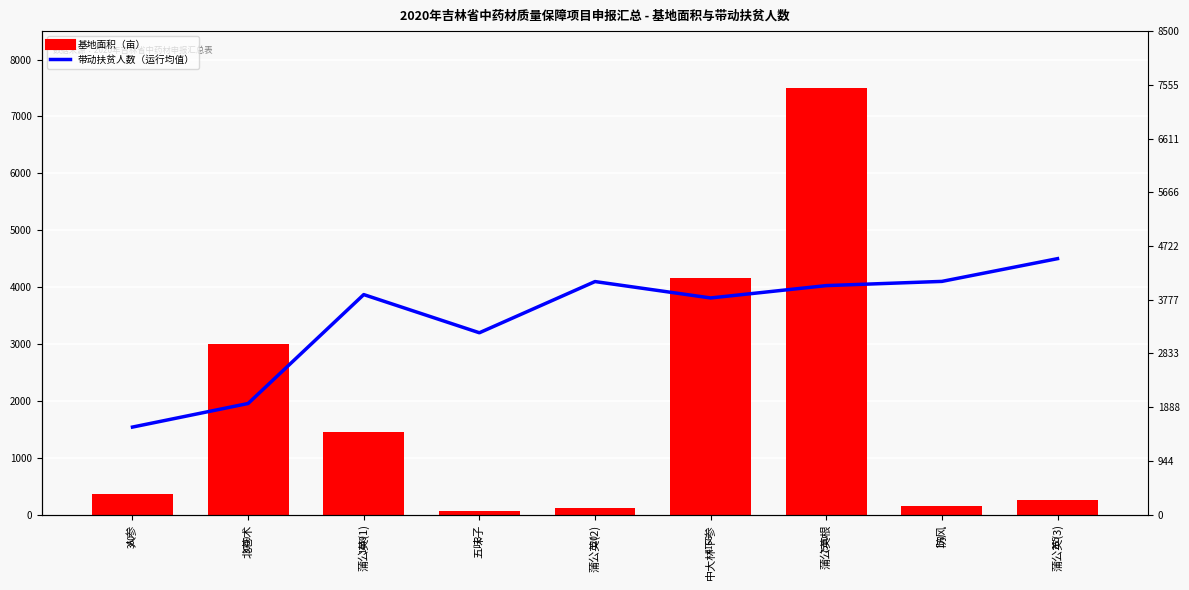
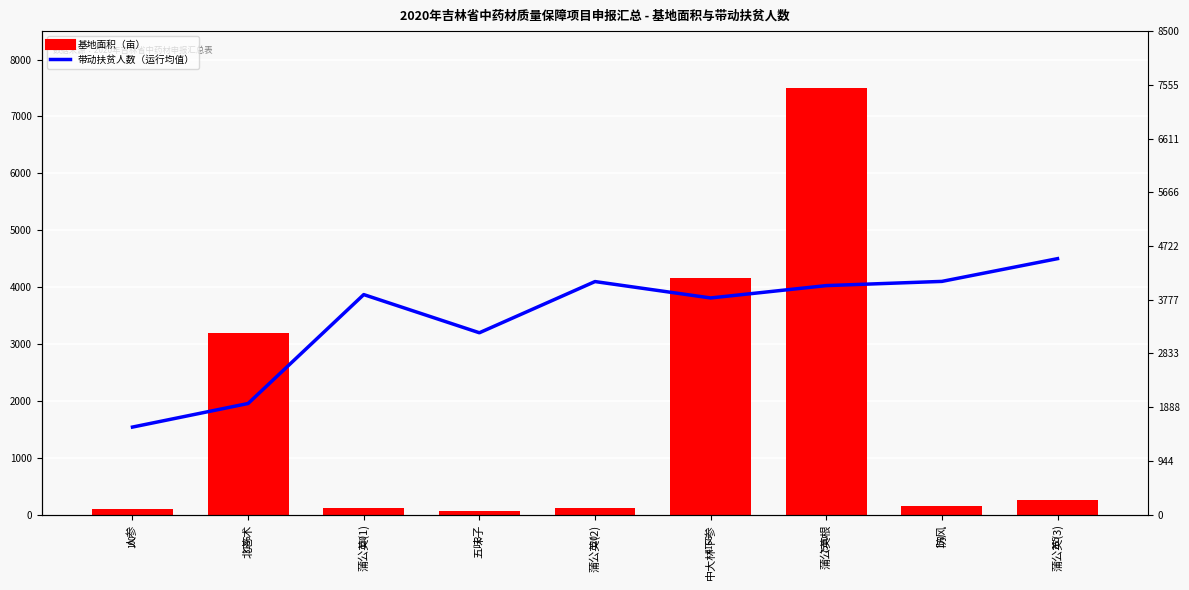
基地面积（亩）, 人参: 360 -> 100
基地面积（亩）, 北苍术: 3000 -> 3186
基地面积（亩）, 蒲公英(1): 1449 -> 120
